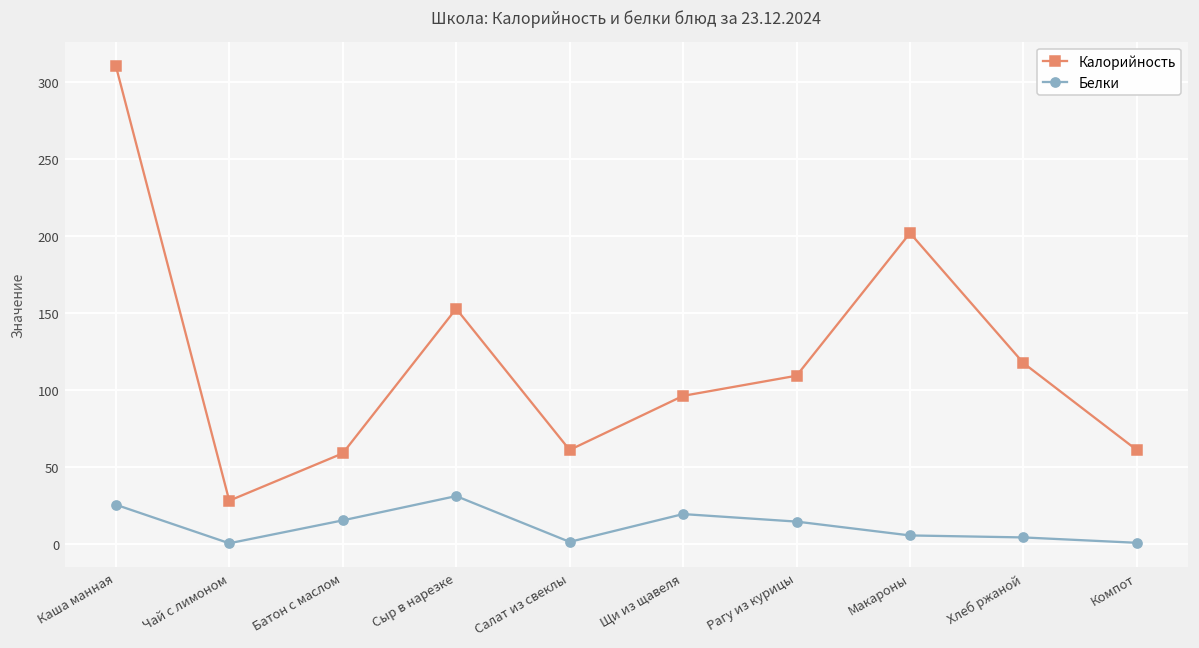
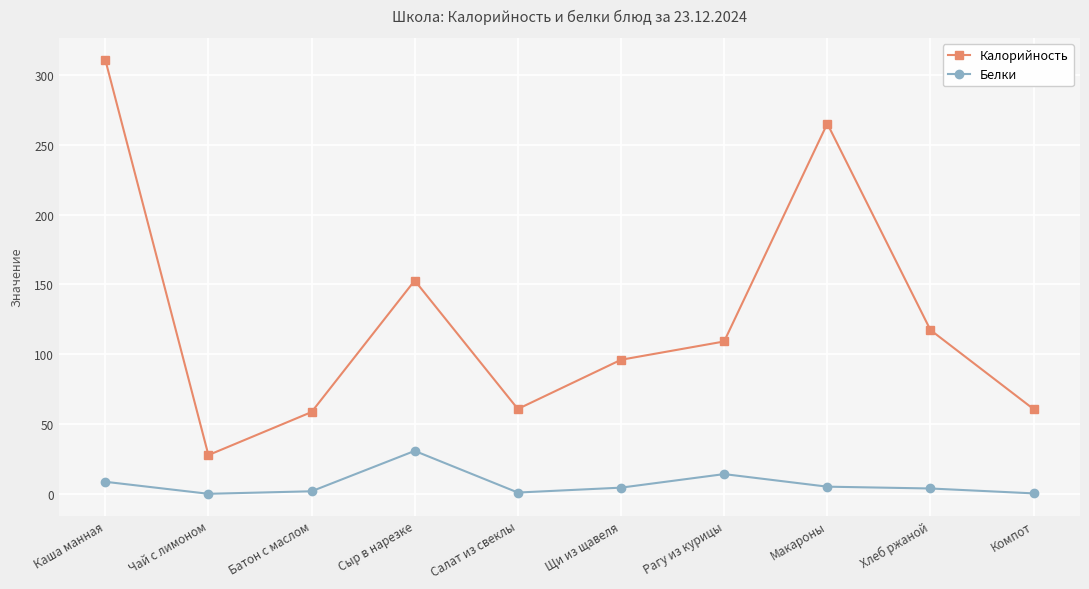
Белки, Каша манная: 25 -> 9
Белки, Батон с маслом: 15 -> 2
Белки, Щи из щавеля: 19 -> 5
Калорийность, Макароны: 202 -> 265
